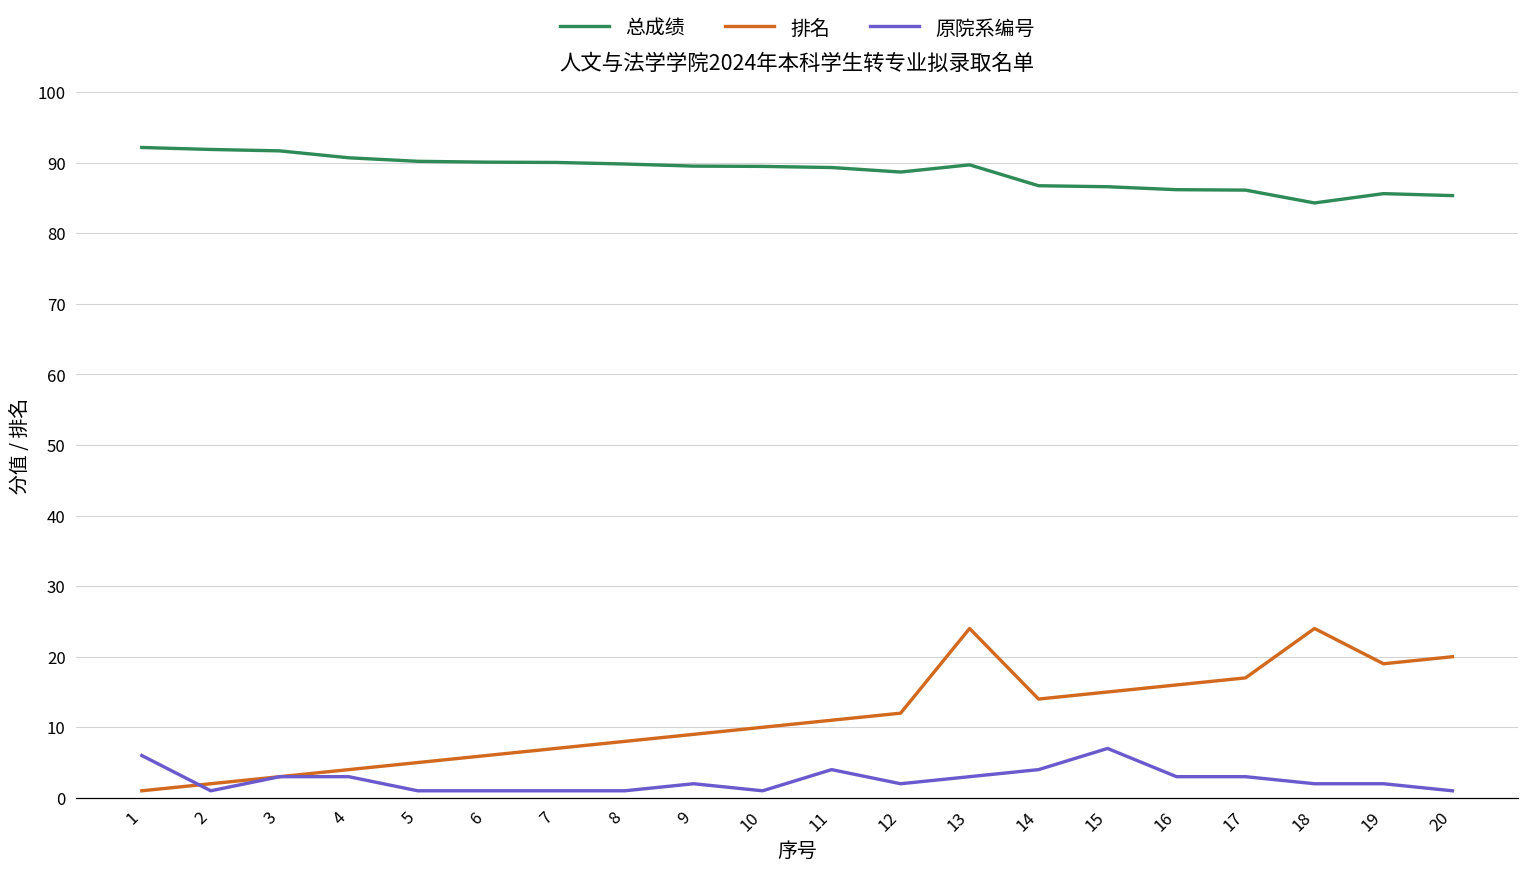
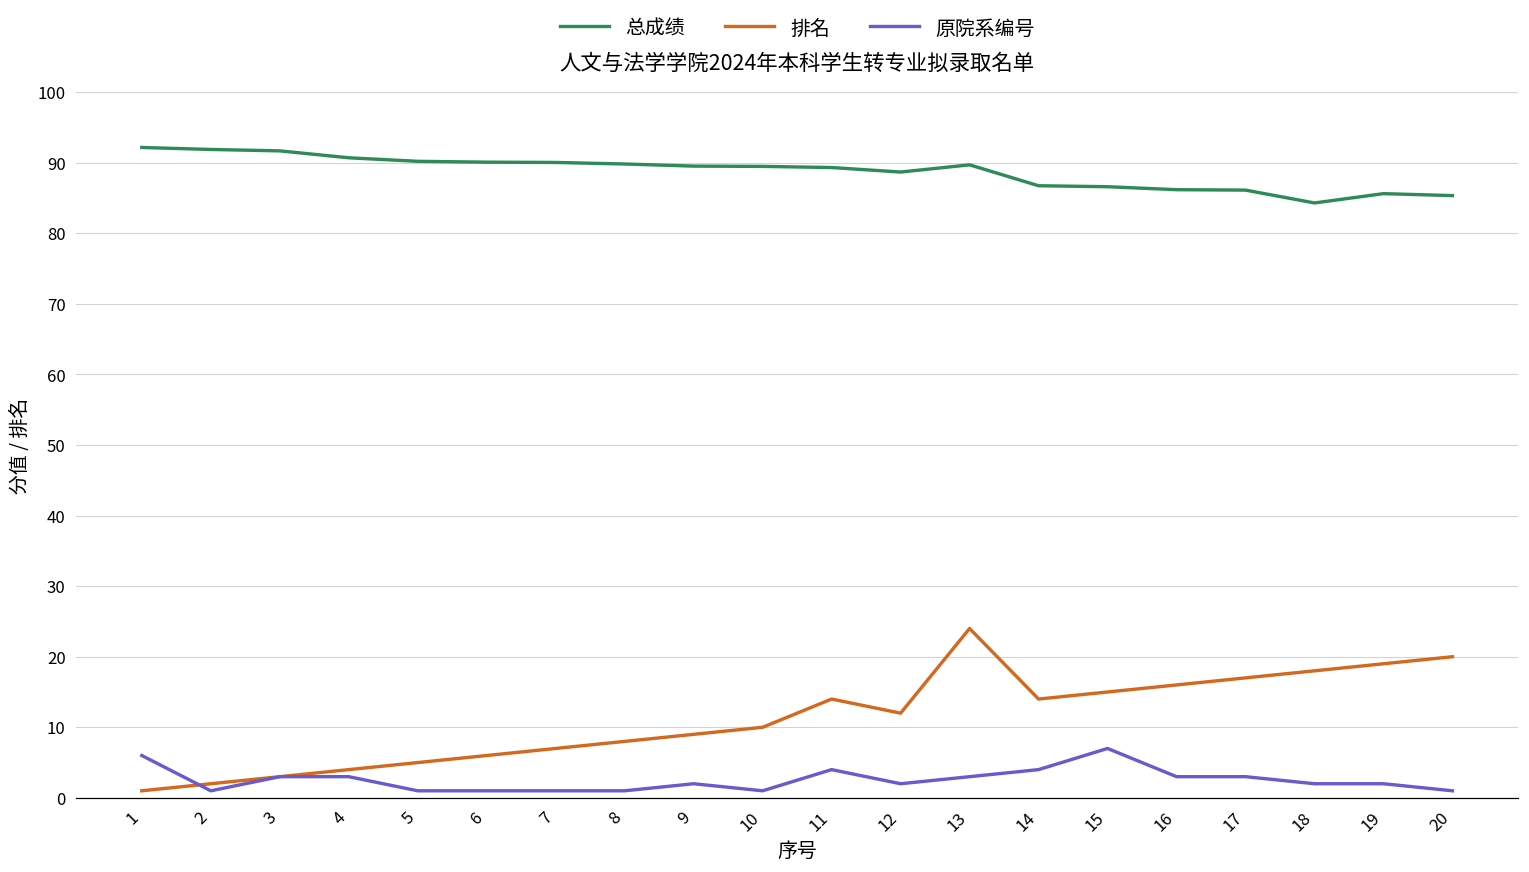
排名, 11: 11 -> 14
排名, 18: 24 -> 18
